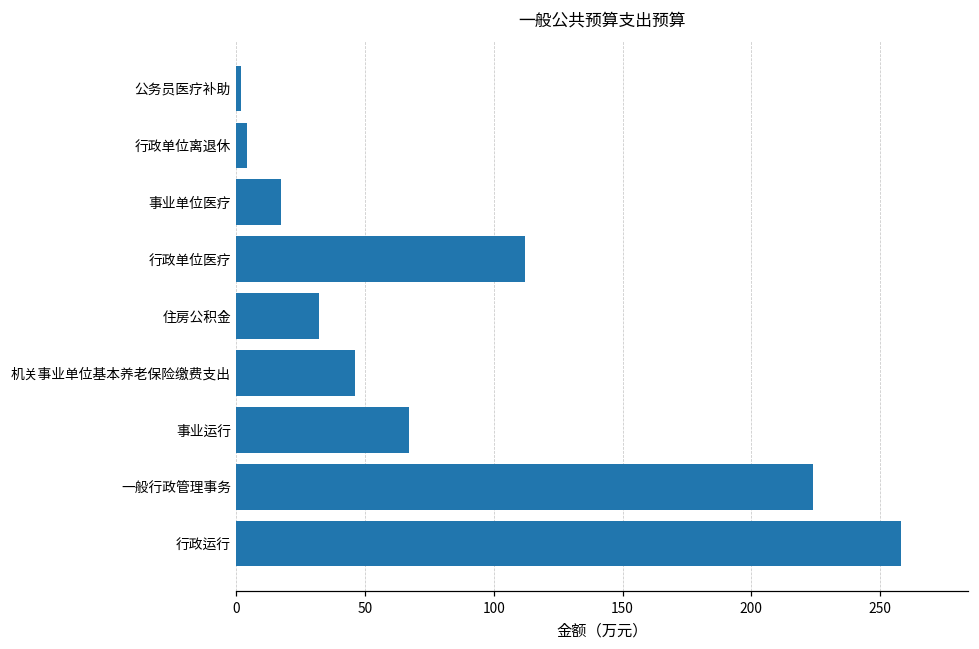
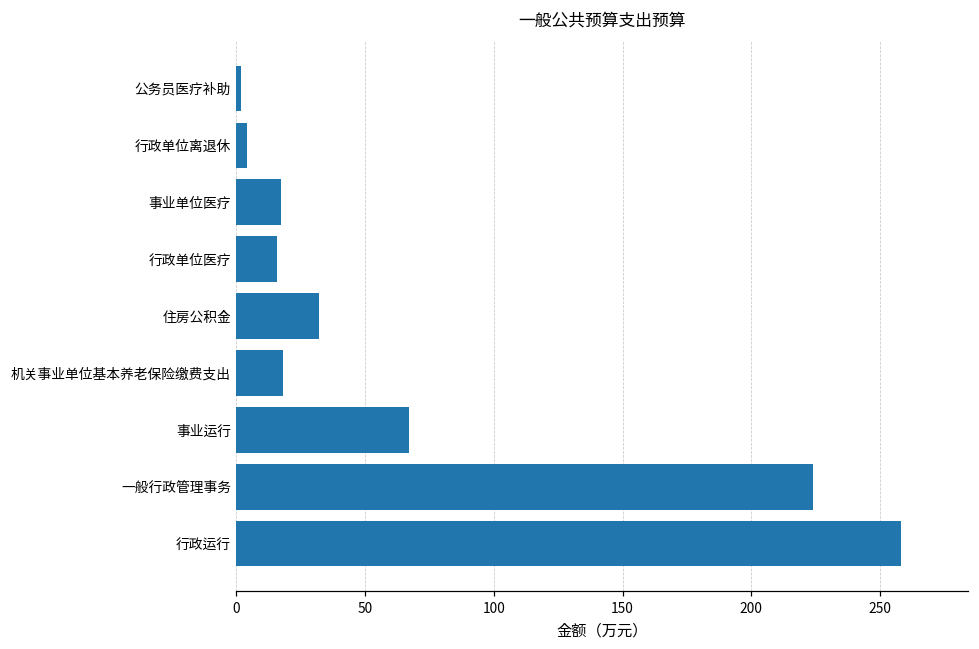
行政单位医疗: 112 -> 16
机关事业单位基本养老保险缴费支出: 46 -> 18
